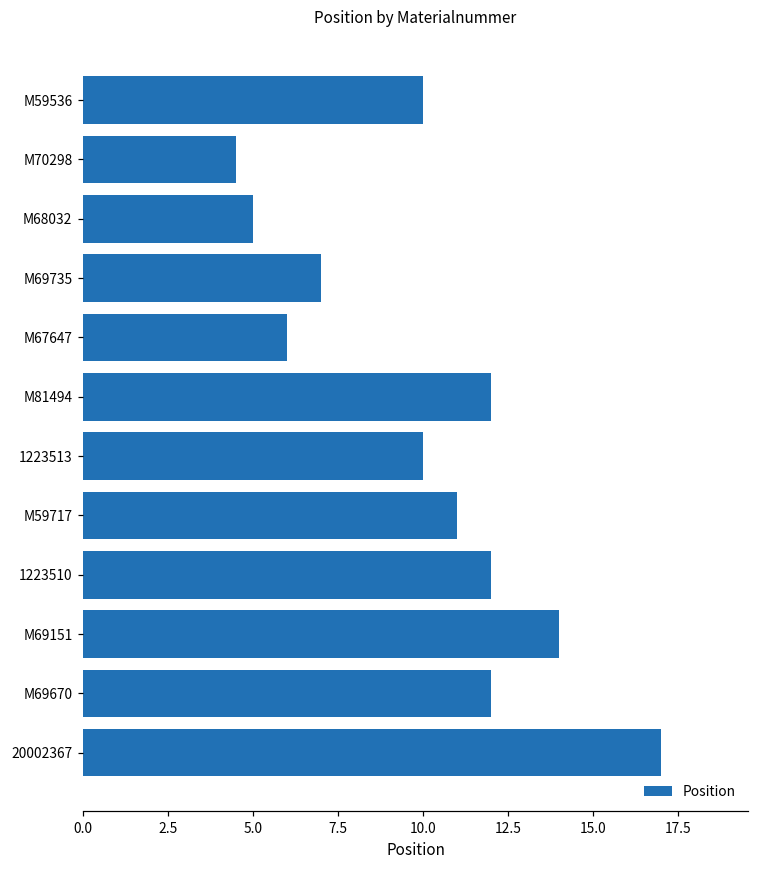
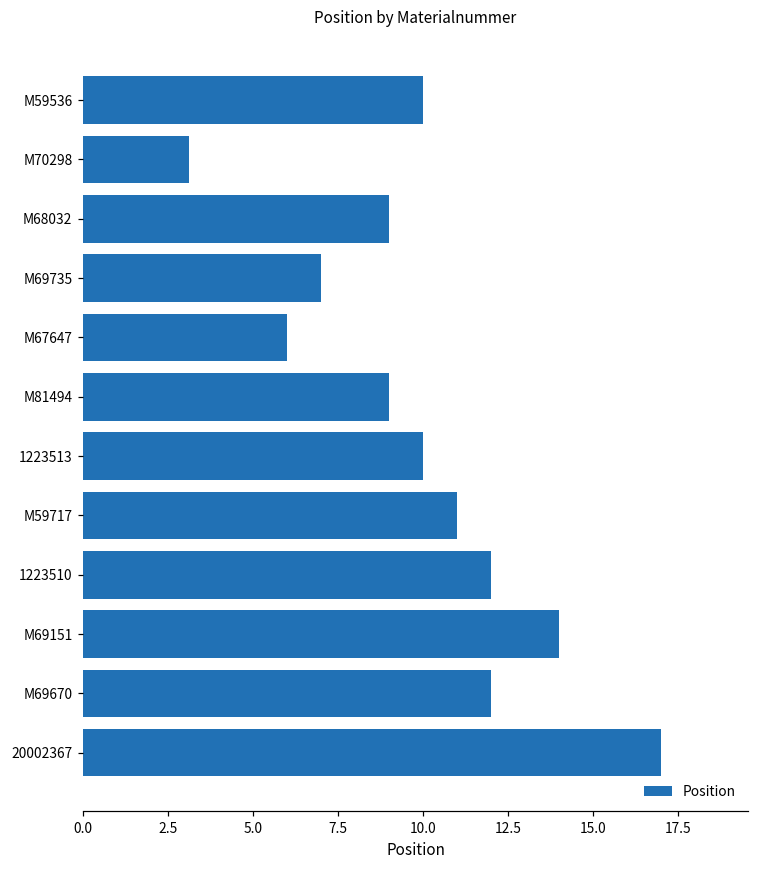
M70298: 4.5 -> 3.1
M68032: 5 -> 9
M81494: 12 -> 9
